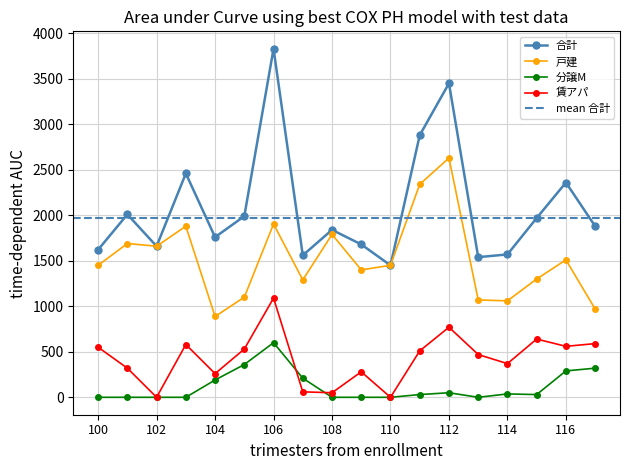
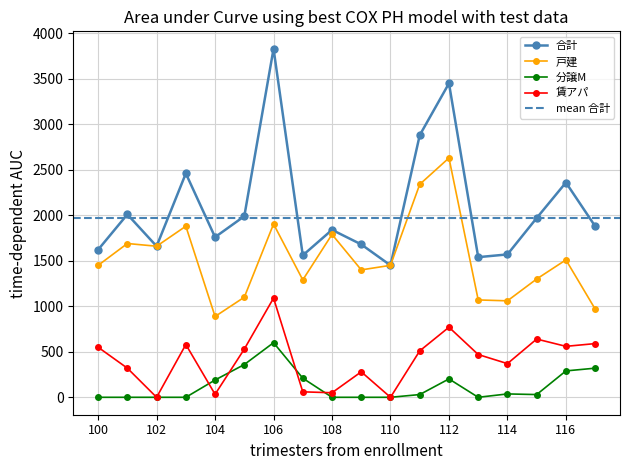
賃アパ, 104: 300 -> 0
分譲M, 112: 100 -> 200
